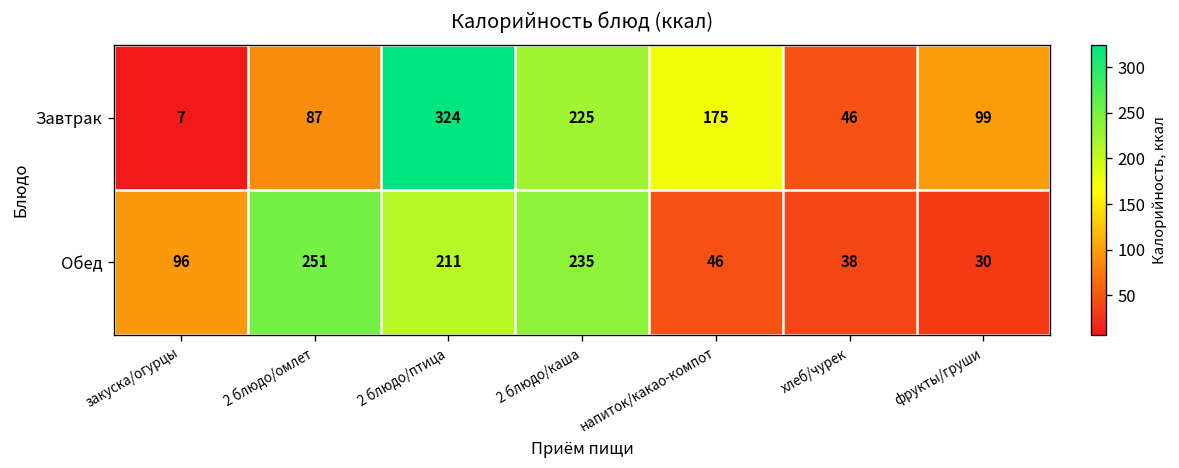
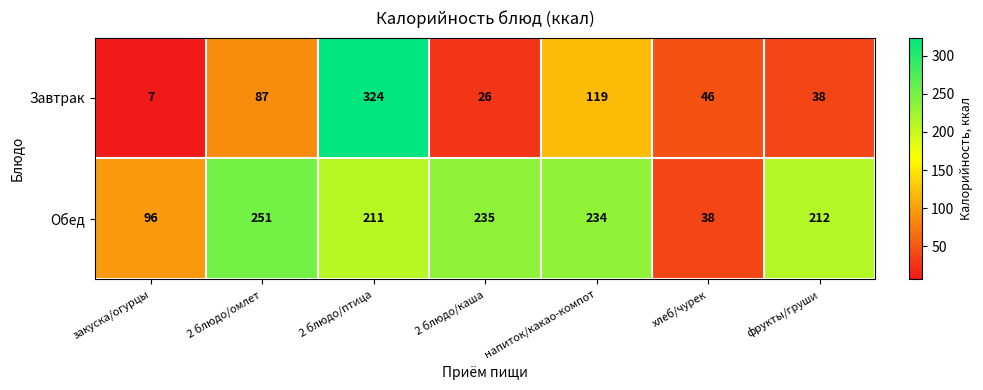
Завтрак, 2 блюдо/каша: 225 -> 26
Завтрак, напиток/какао-компот: 175 -> 119
Завтрак, фрукты/груши: 99 -> 38
Обед, напиток/какао-компот: 46 -> 234
Обед, фрукты/груши: 30 -> 212
